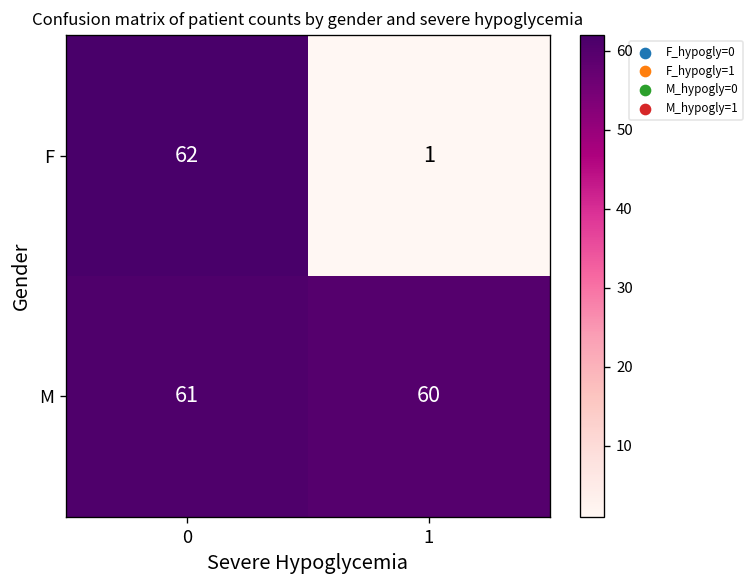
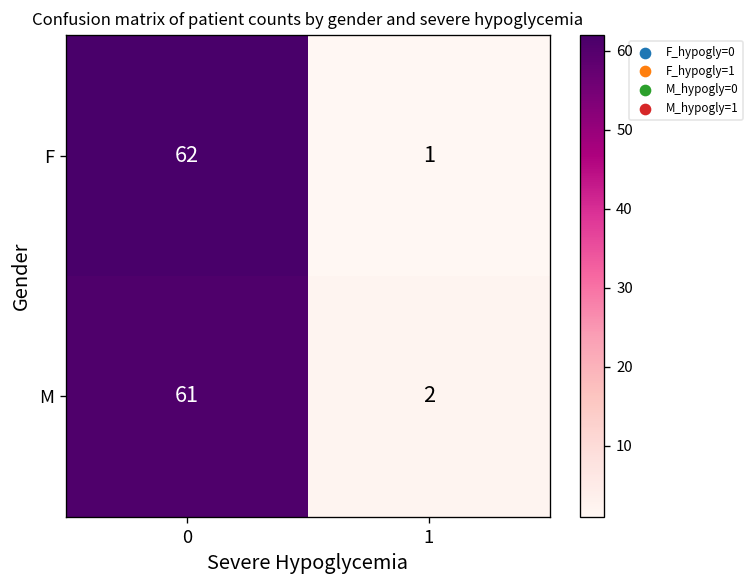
M, 1: 60 -> 2
